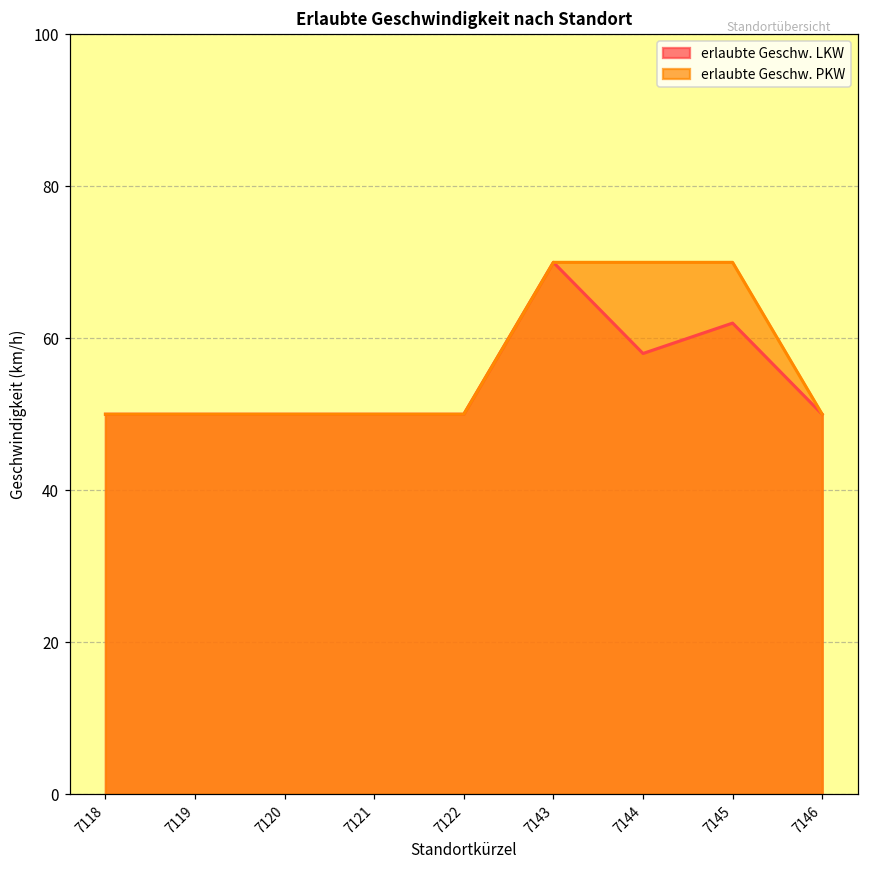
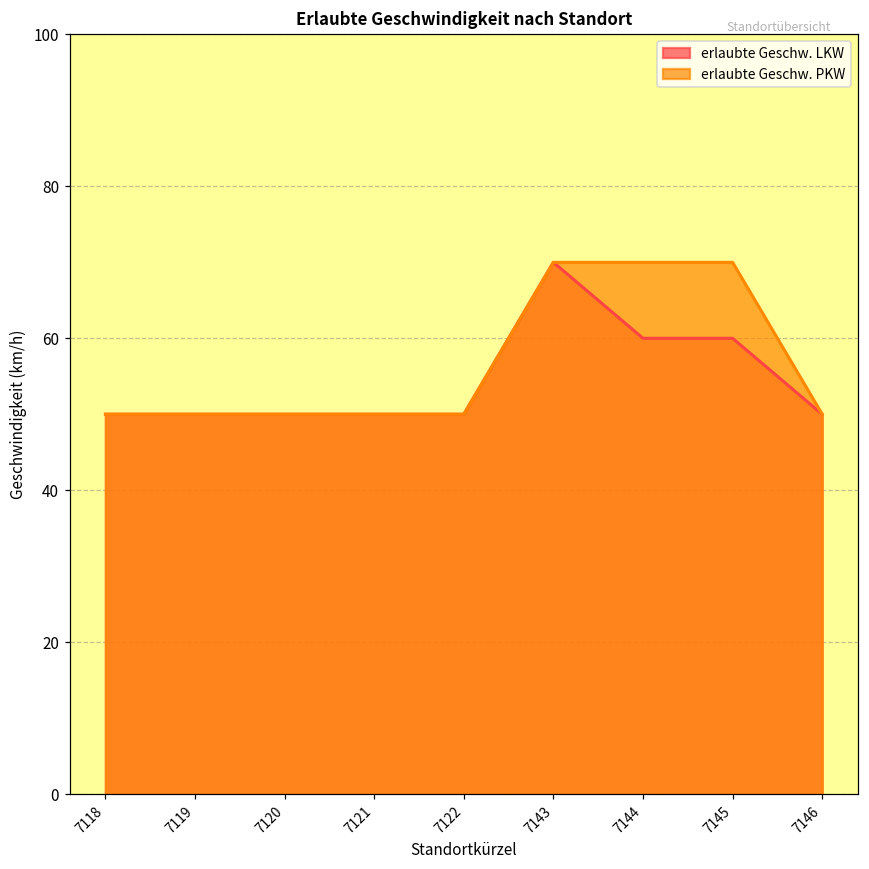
erlaubte Geschw. LKW, 7144: 58 -> 60
erlaubte Geschw. LKW, 7145: 62 -> 60
